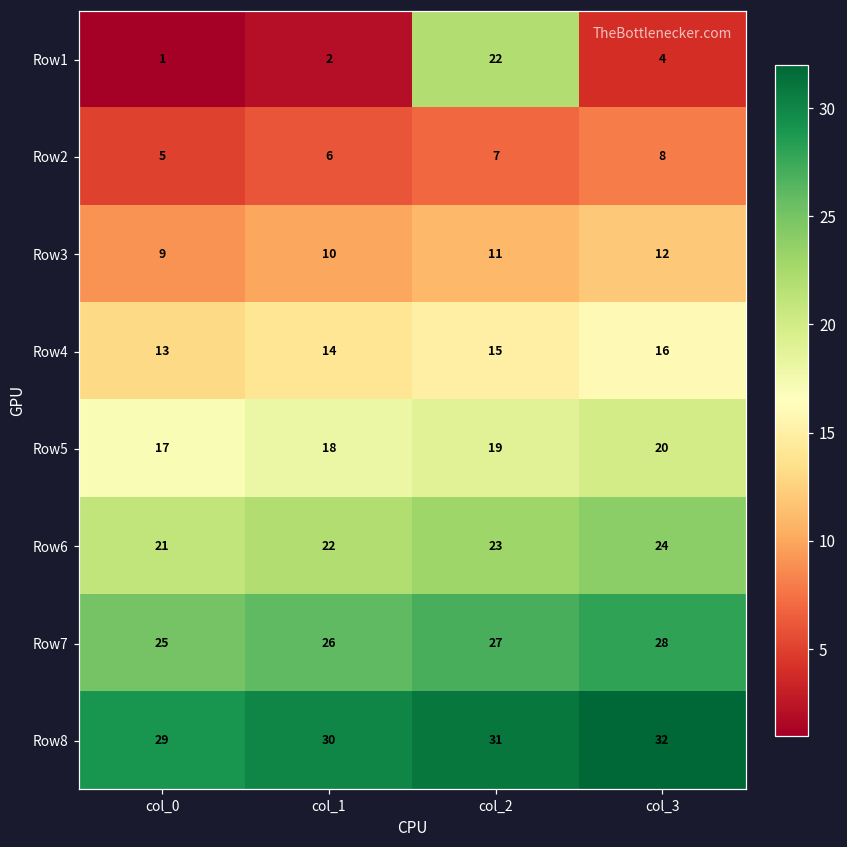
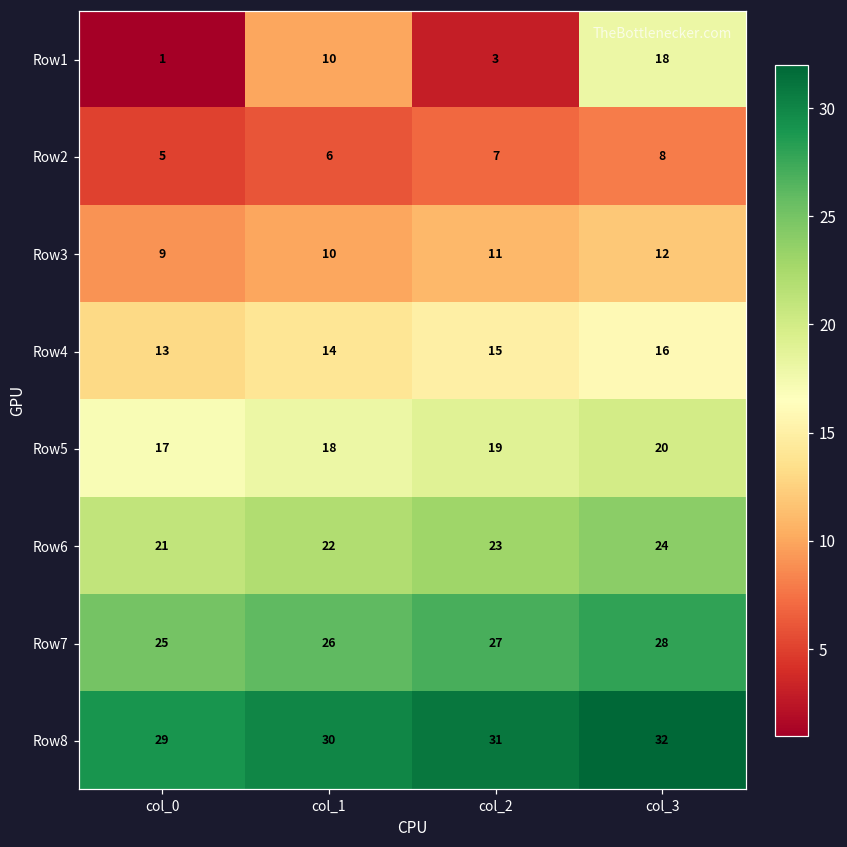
Row1, col_1: 2 -> 10
Row1, col_2: 22 -> 3
Row1, col_3: 4 -> 18
